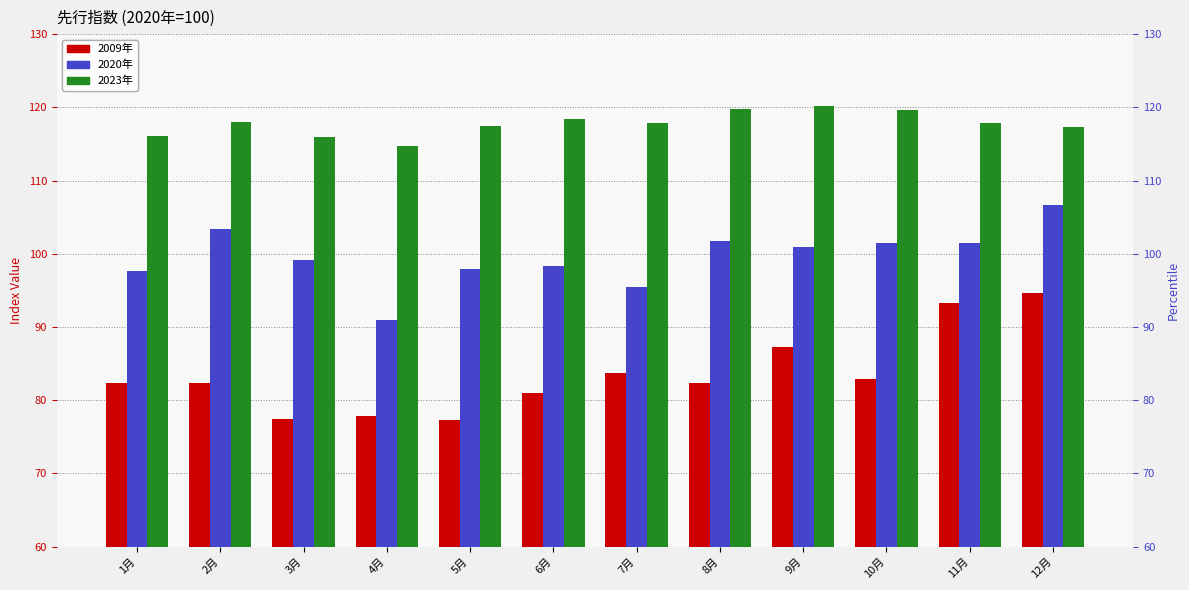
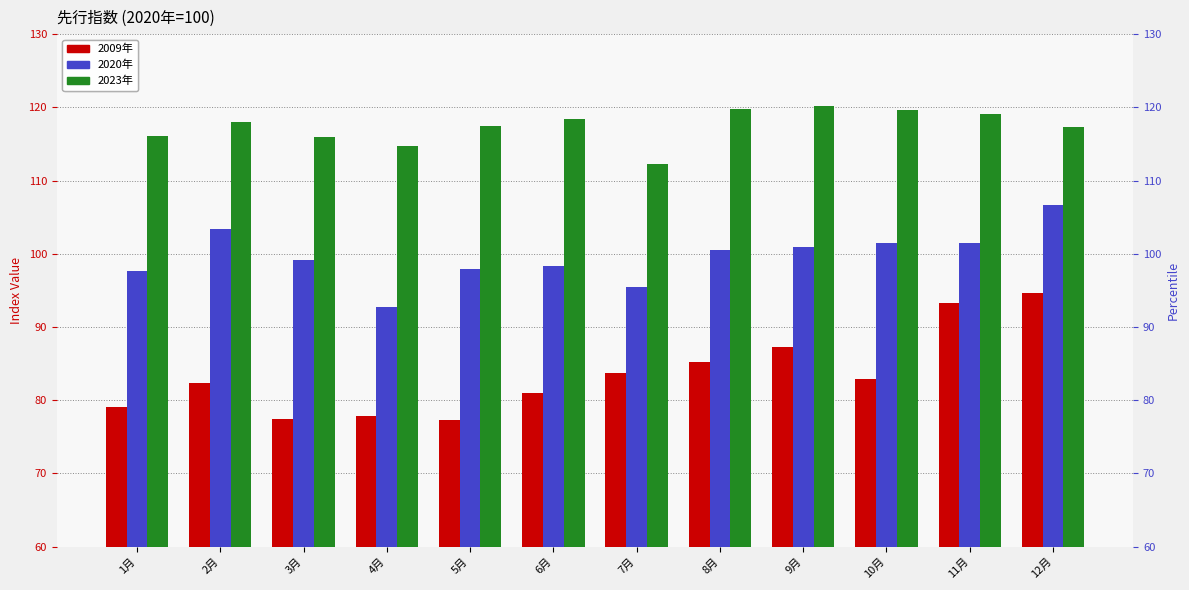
2009年, 1月: 82 -> 79
2020年, 4月: 91 -> 93
2023年, 7月: 118 -> 112
2009年, 8月: 82 -> 85
2020年, 8月: 102 -> 101
2023年, 11月: 118 -> 119
